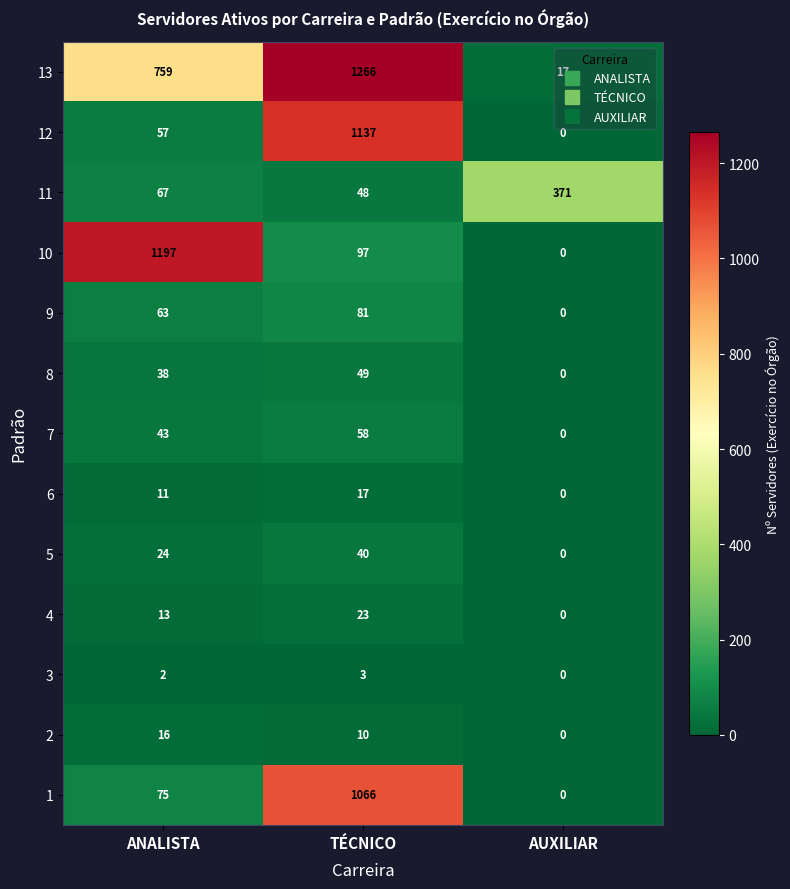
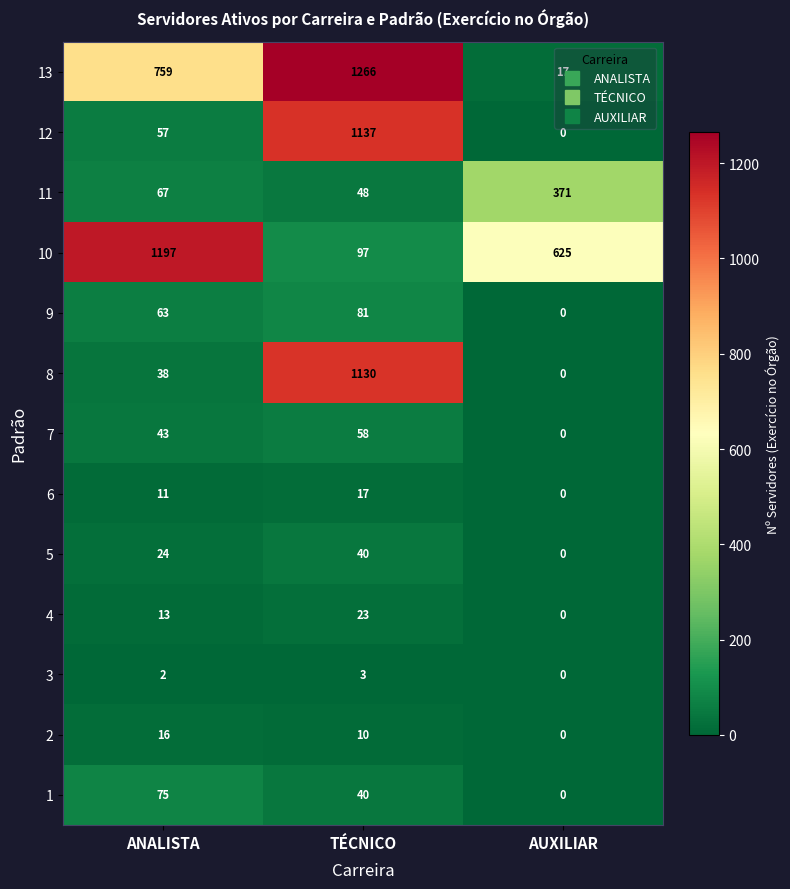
10, AUXILIAR: 0 -> 625
8, TÉCNICO: 49 -> 1130
1, TÉCNICO: 1066 -> 40
